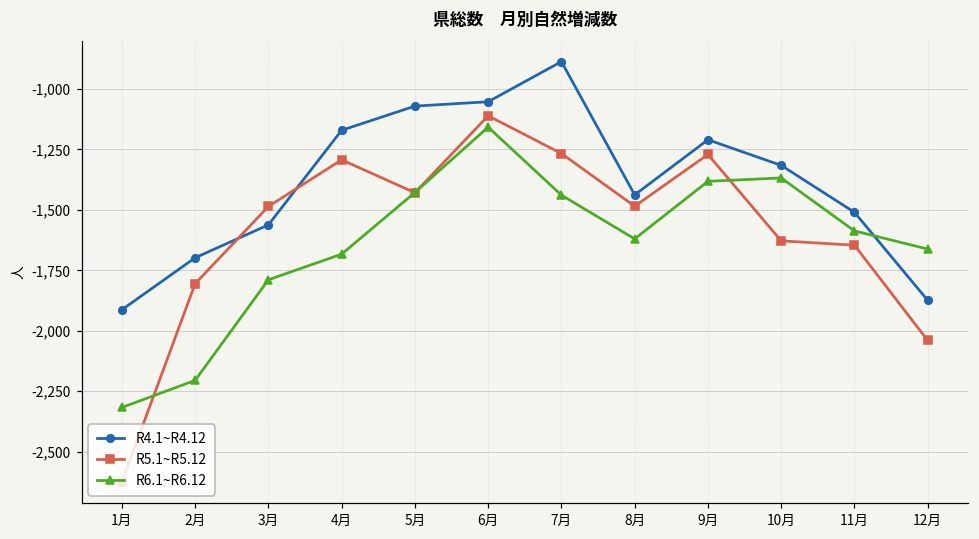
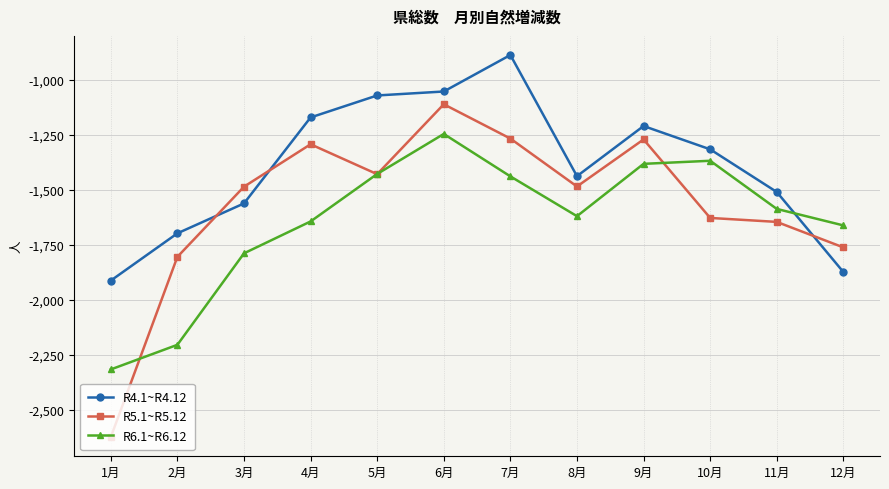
R6.1~R6.12, 4月: -1,680 -> -1,640
R6.1~R6.12, 6月: -1,160 -> -1,250
R5.1~R5.12, 12月: -2,040 -> -1,760
